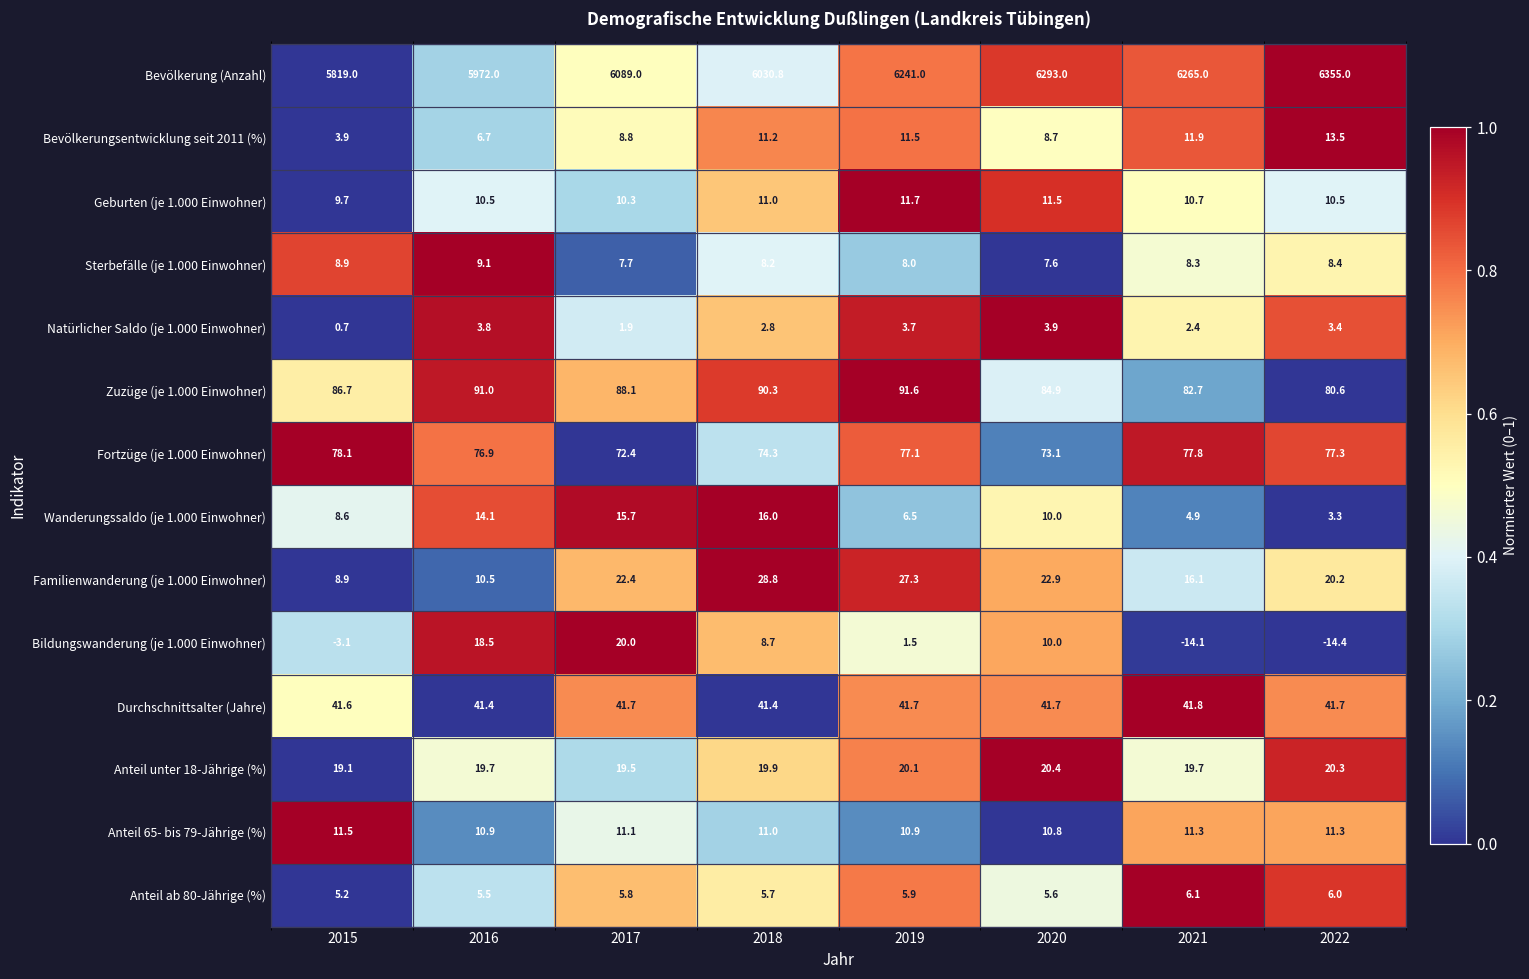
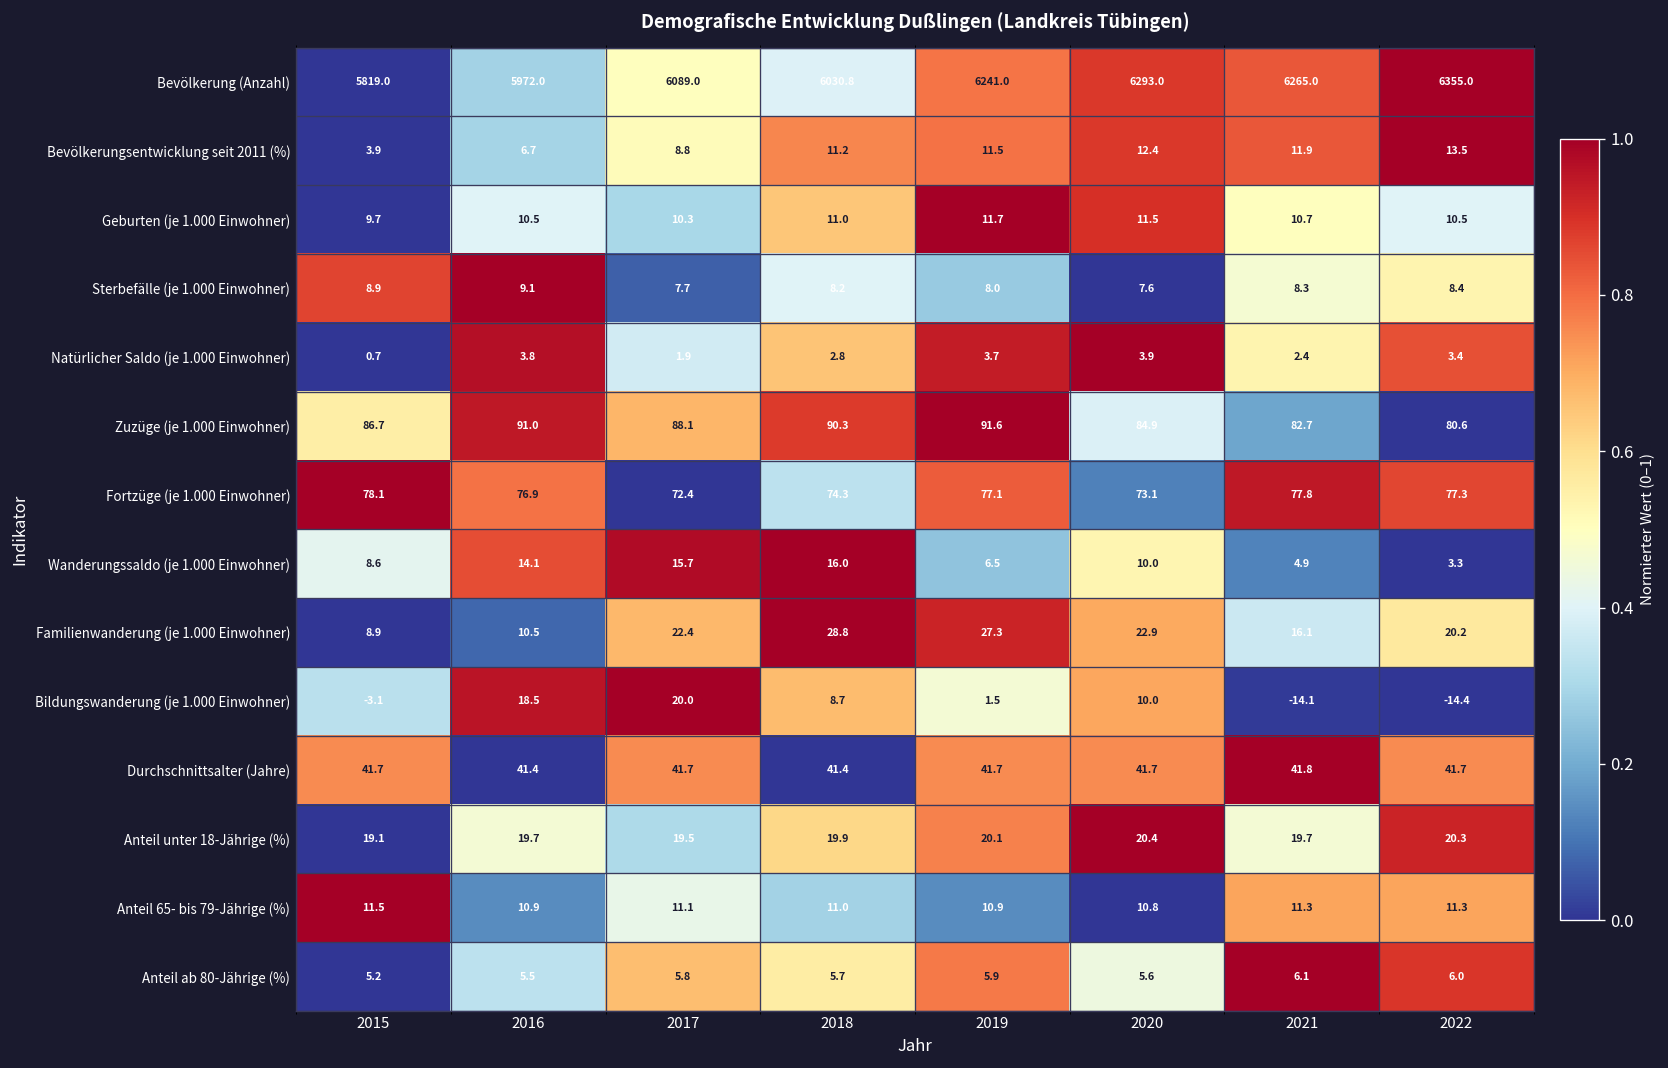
Bevölkerungsentwicklung seit 2011 (%), 2020: 8.7 -> 12.4
Durchschnittsalter (Jahre), 2015: 41.6 -> 41.7
